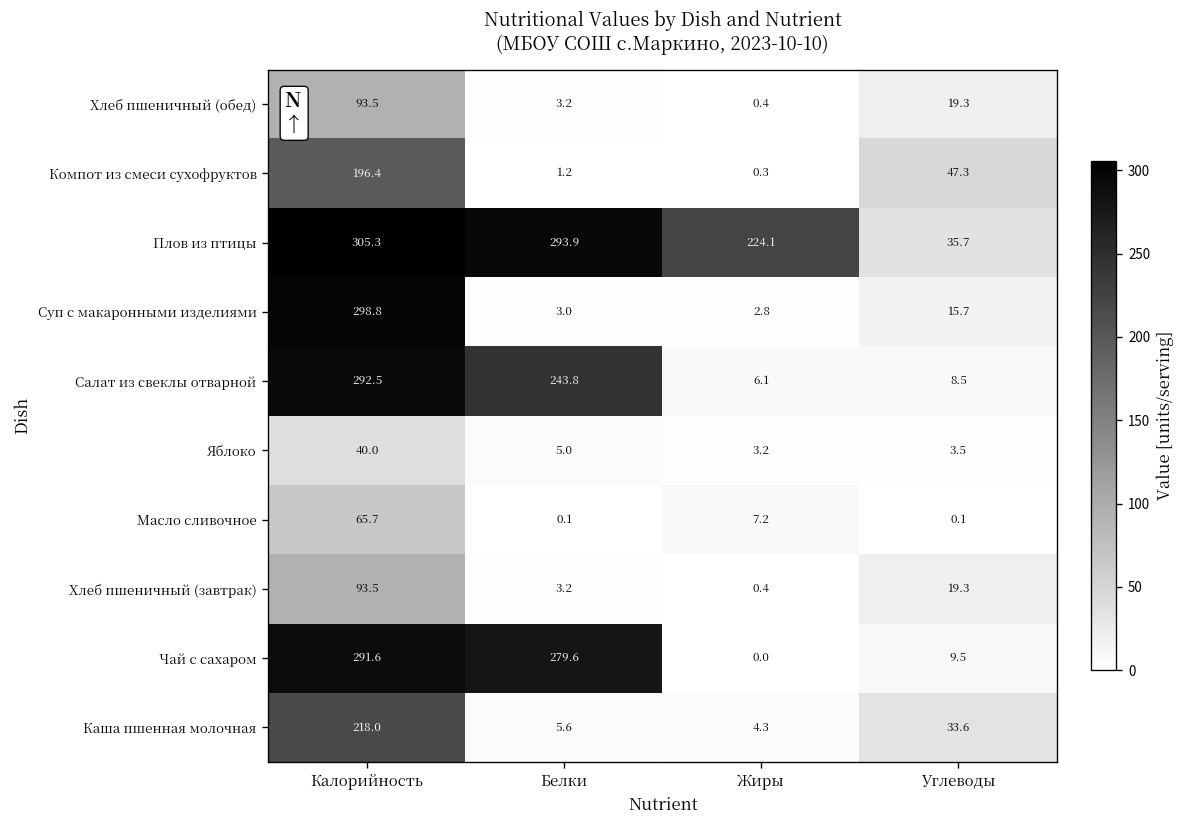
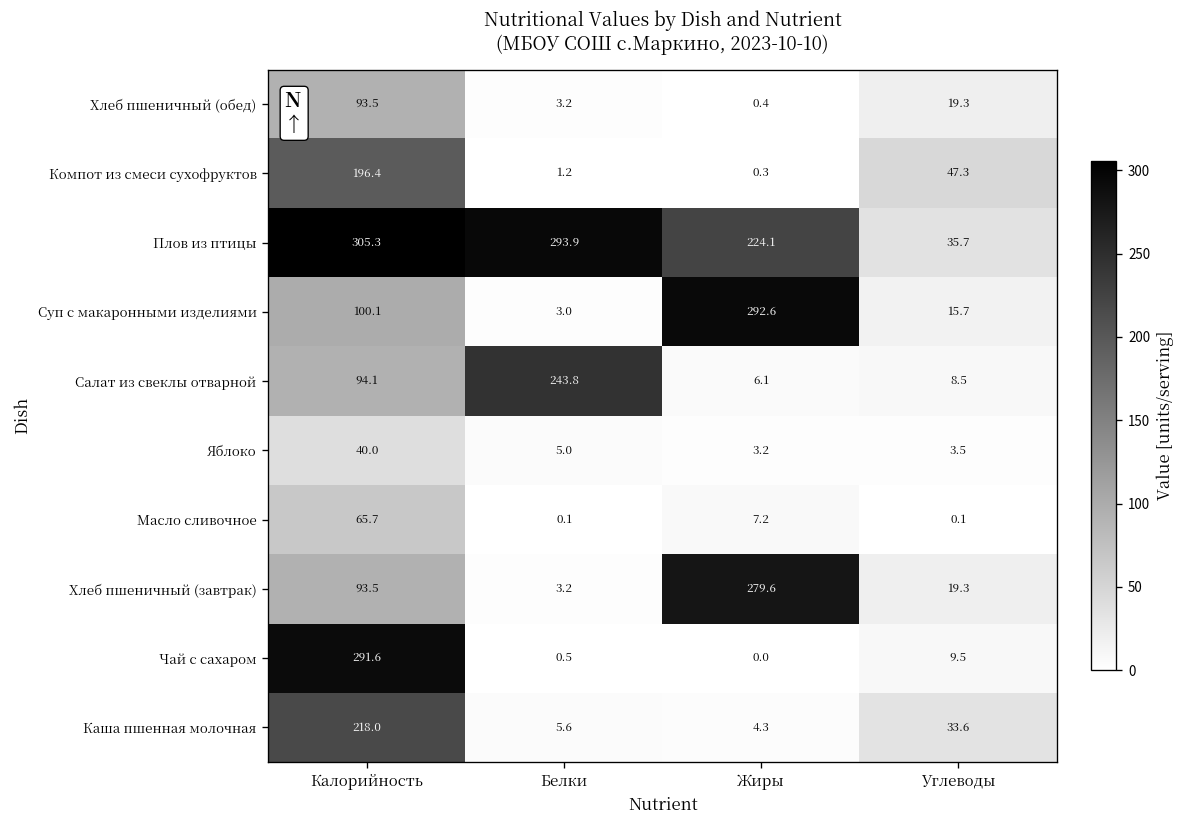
Суп с макаронными изделиями, Калорийность: 298.8 -> 100.1
Суп с макаронными изделиями, Жиры: 2.8 -> 292.6
Салат из свеклы отварной, Калорийность: 292.5 -> 94.1
Хлеб пшеничный (завтрак), Жиры: 0.4 -> 279.6
Чай с сахаром, Белки: 279.6 -> 0.5
